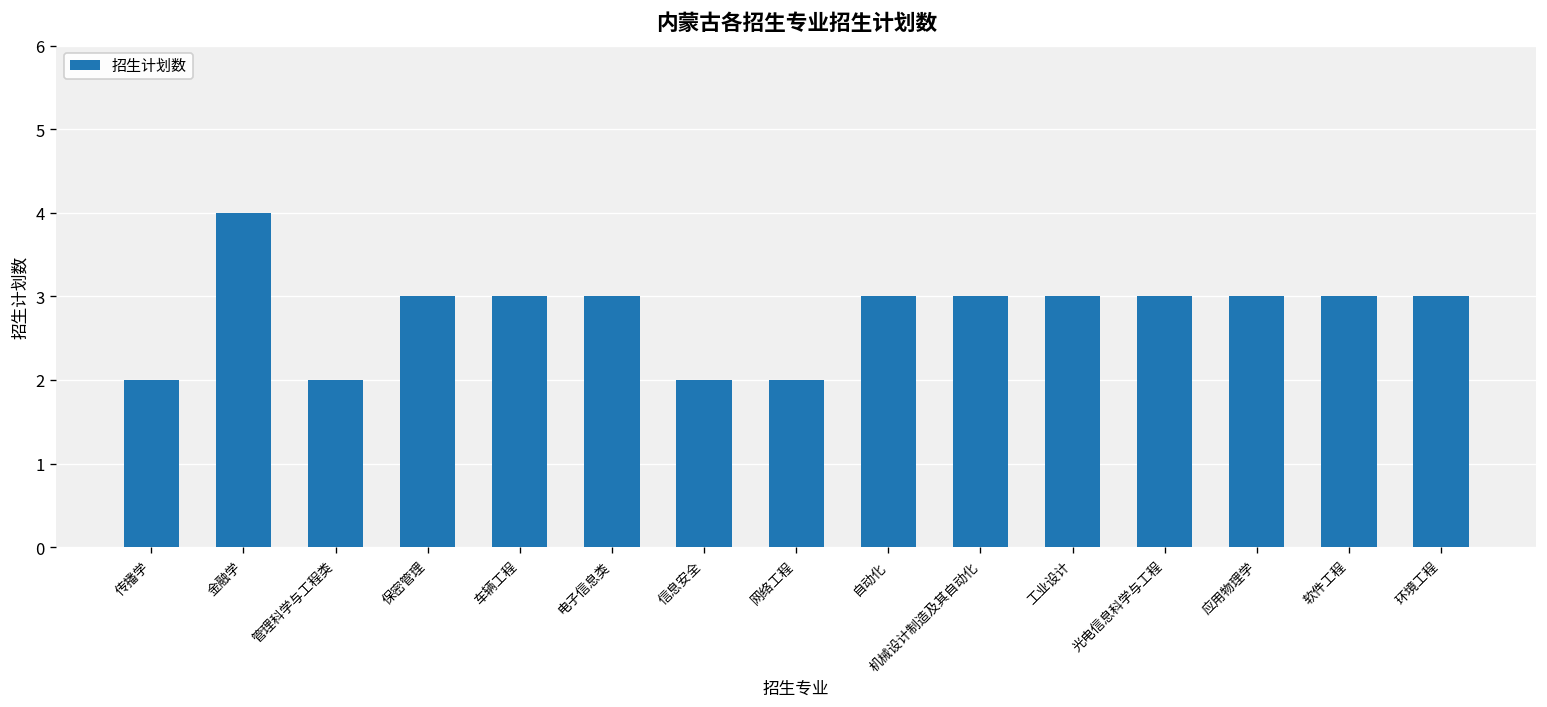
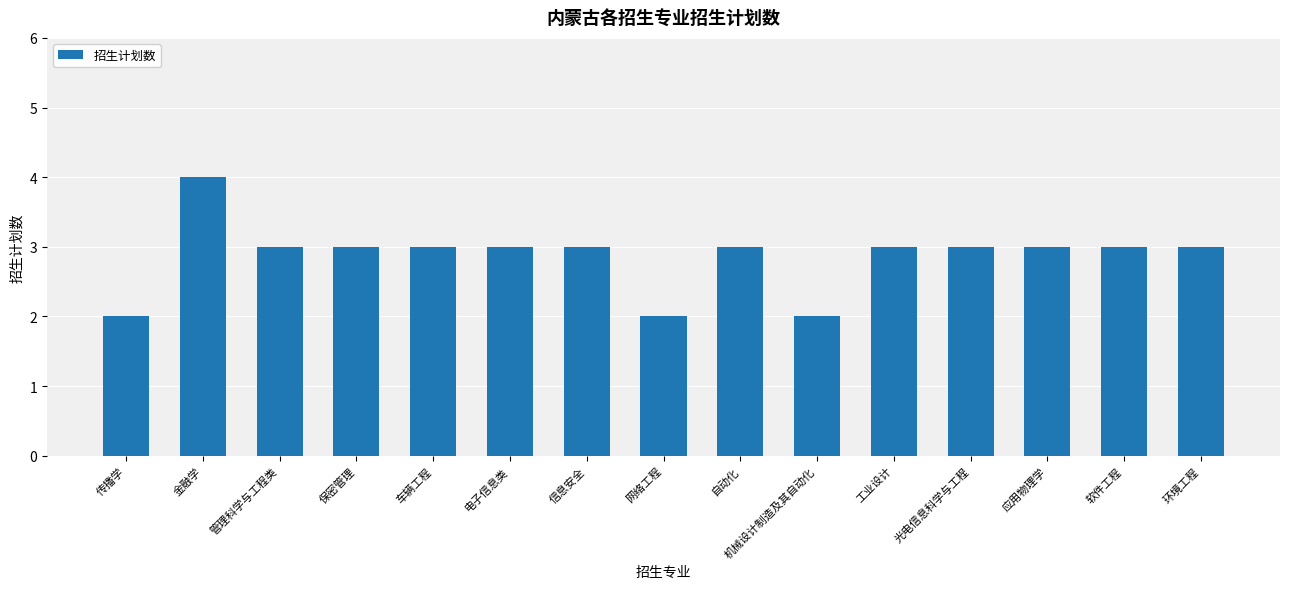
管理科学与工程类: 2 -> 3
信息安全: 2 -> 3
机械设计制造及其自动化: 3 -> 2
